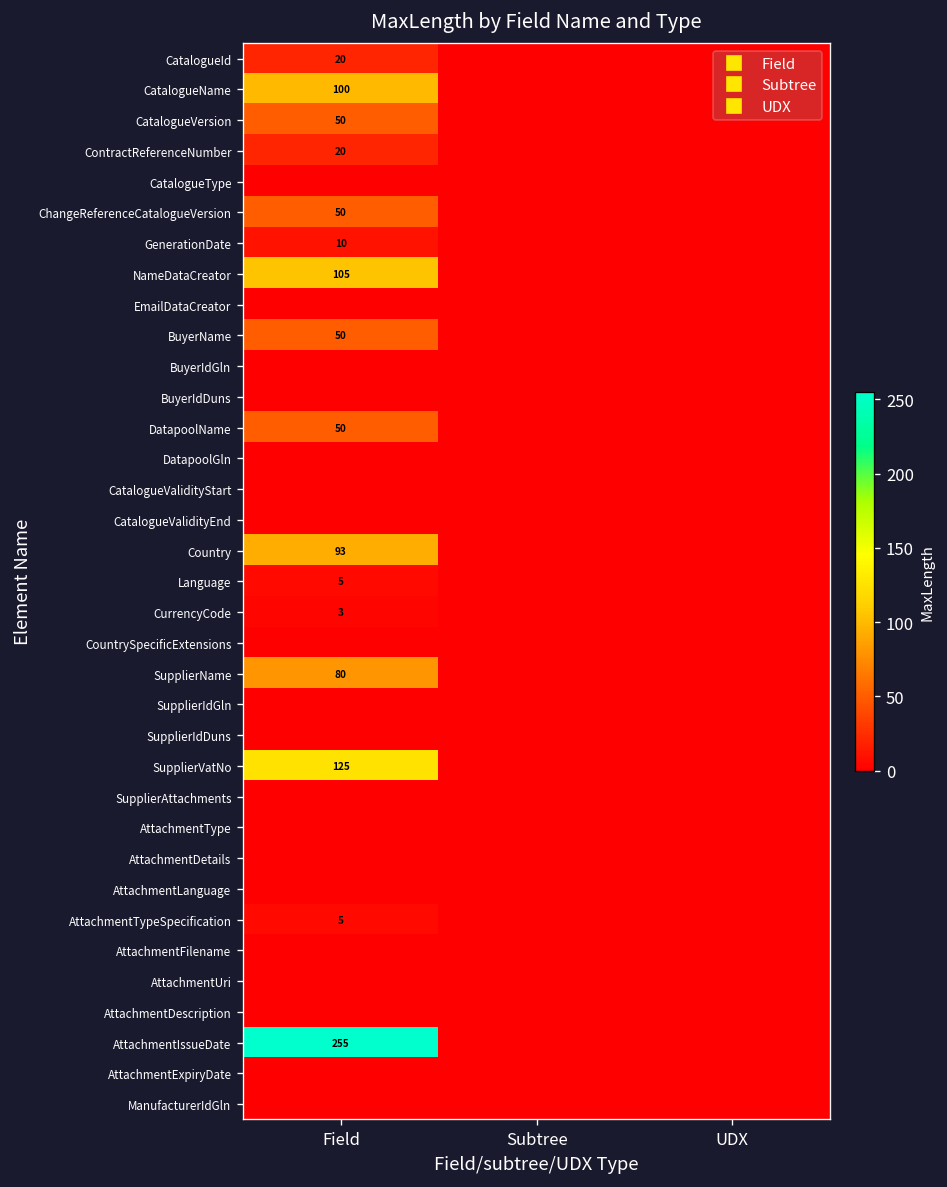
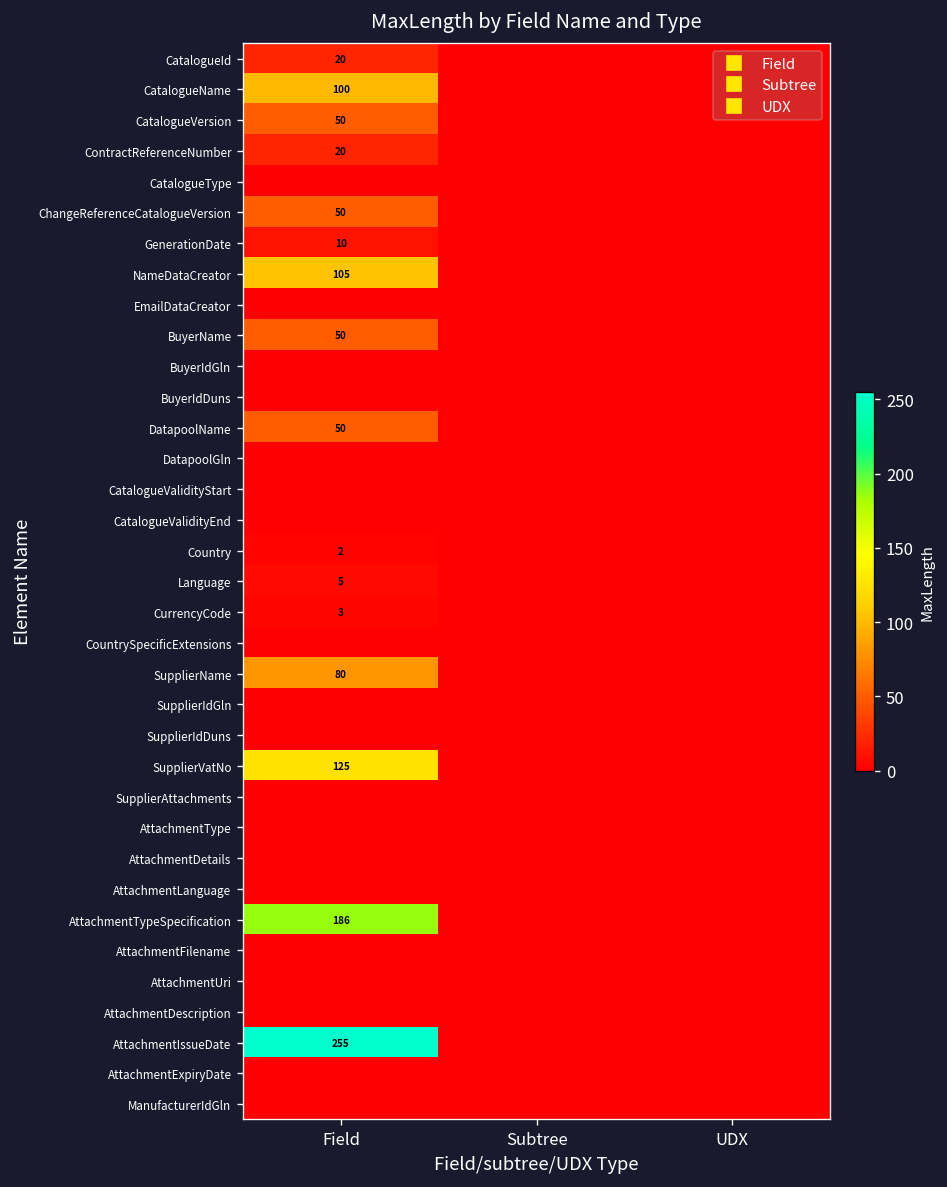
Country, Field: 93 -> 2
AttachmentTypeSpecification, Field: 5 -> 186
